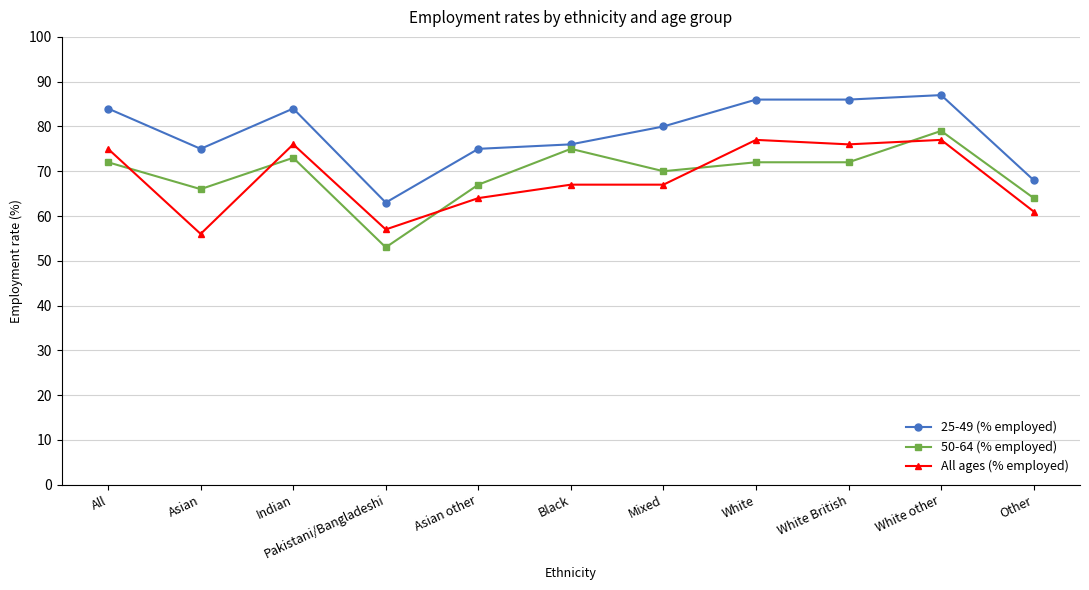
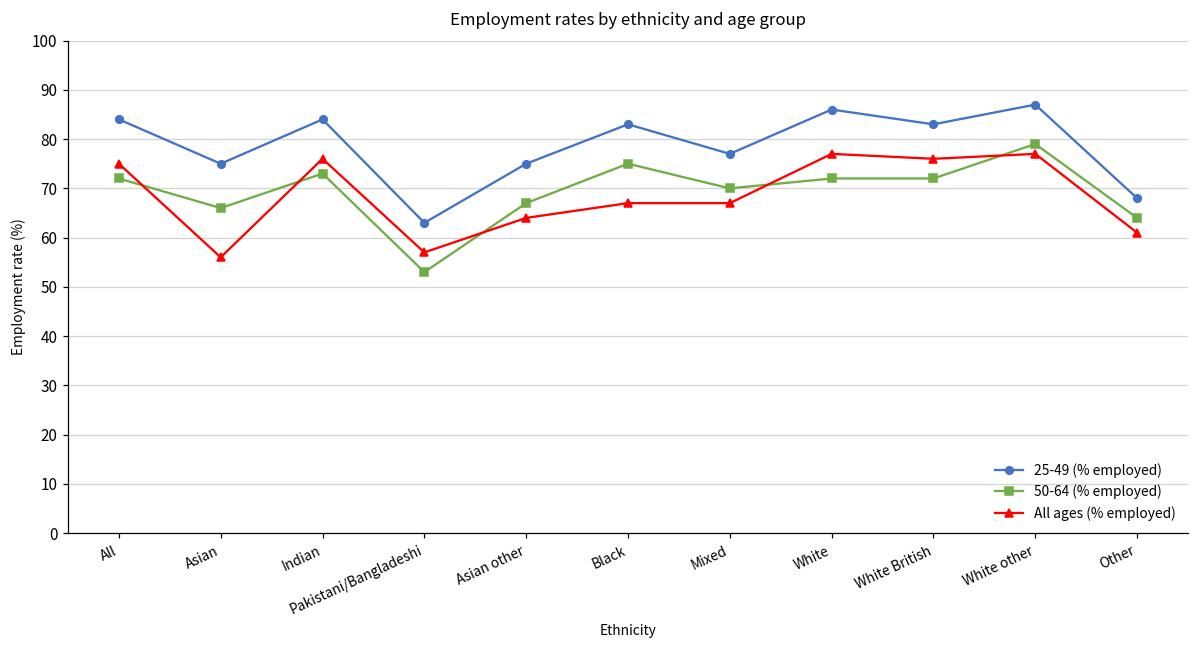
25-49 (% employed), Black: 76 -> 83
25-49 (% employed), Mixed: 80 -> 77
25-49 (% employed), White British: 86 -> 83
